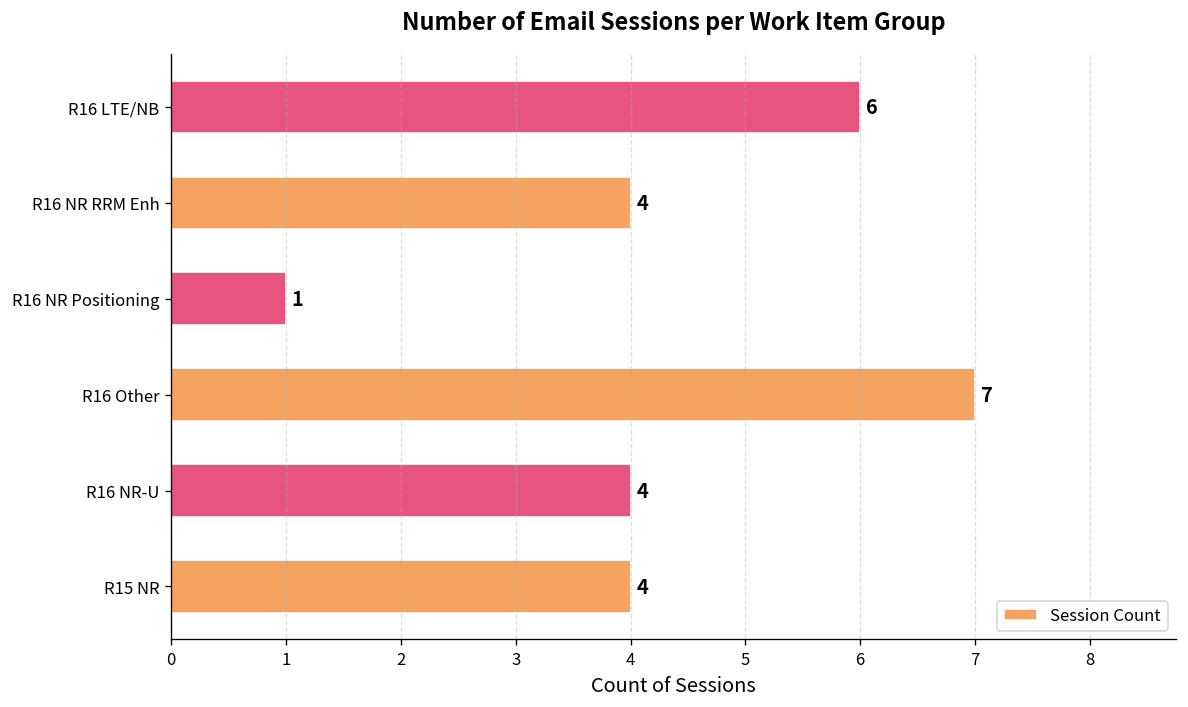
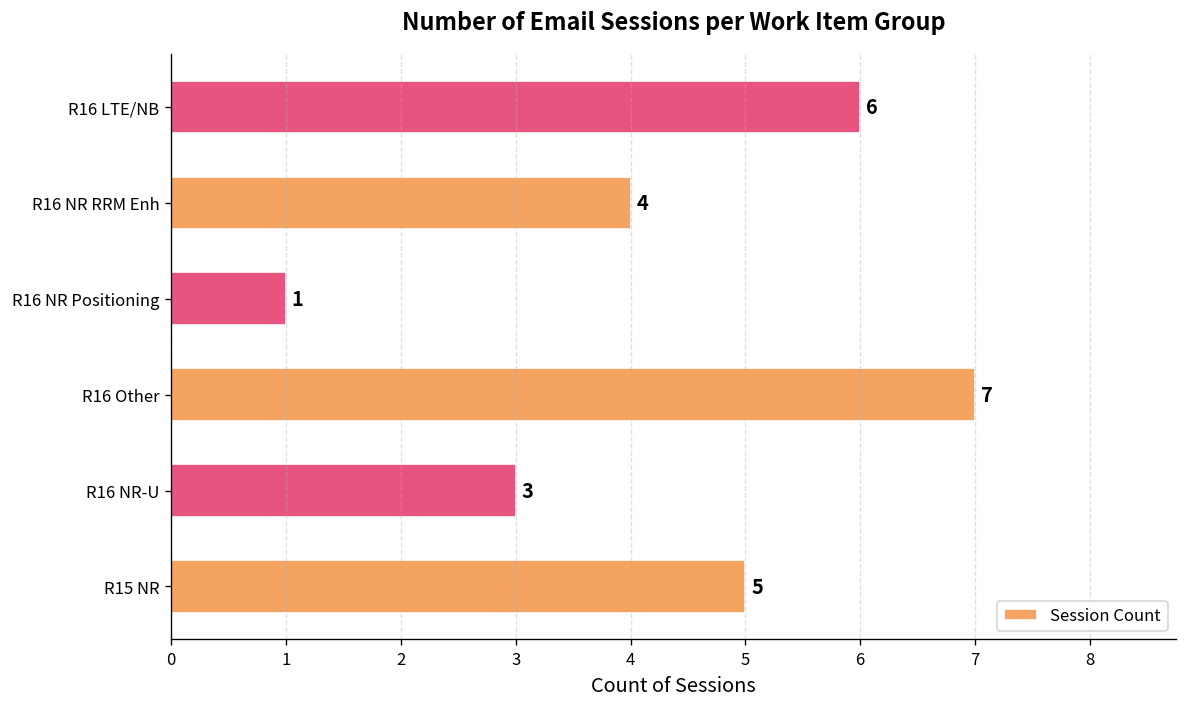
R16 NR-U: 4 -> 3
R15 NR: 4 -> 5
